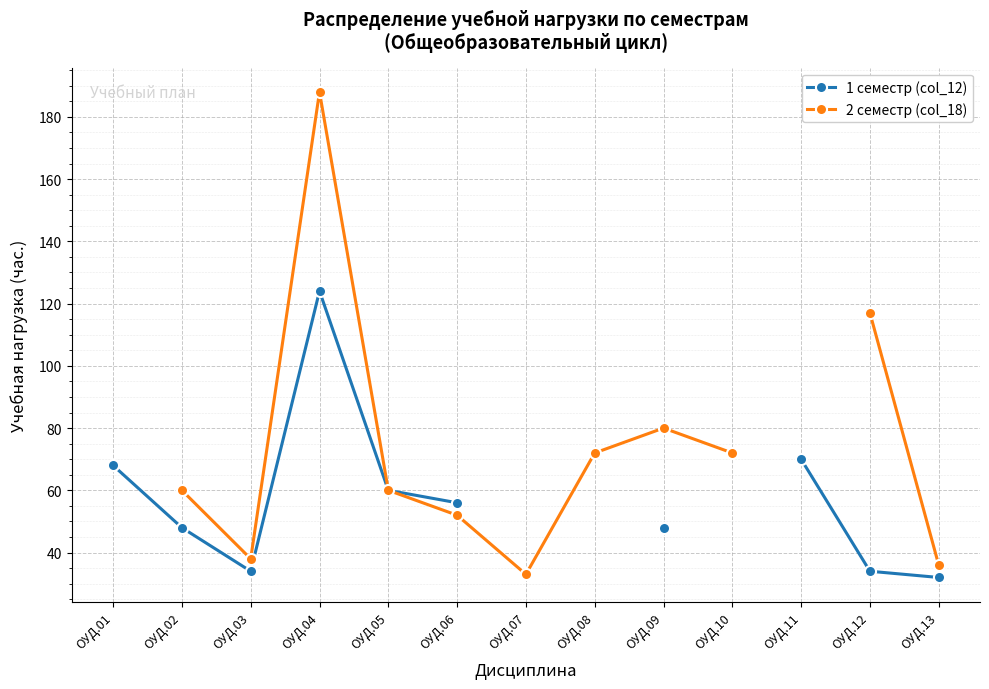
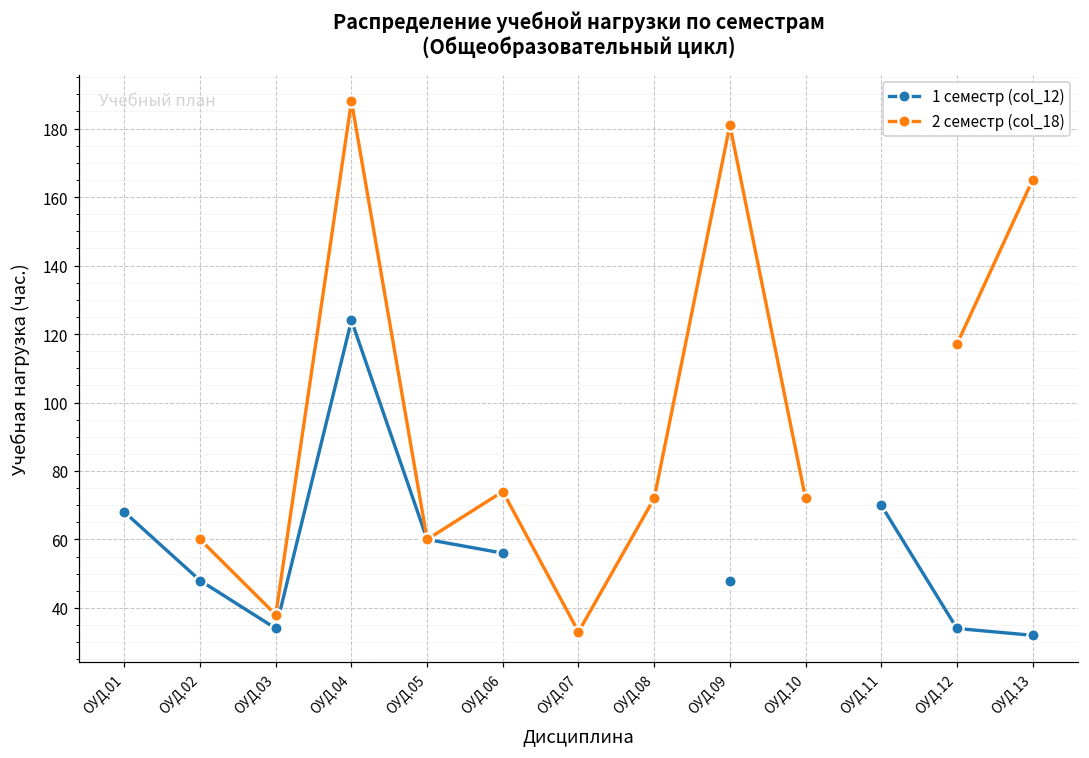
2 семестр (col_18), ОУД.06: 52 -> 74
2 семестр (col_18), ОУД.09: 80 -> 181
2 семестр (col_18), ОУД.13: 36 -> 165
